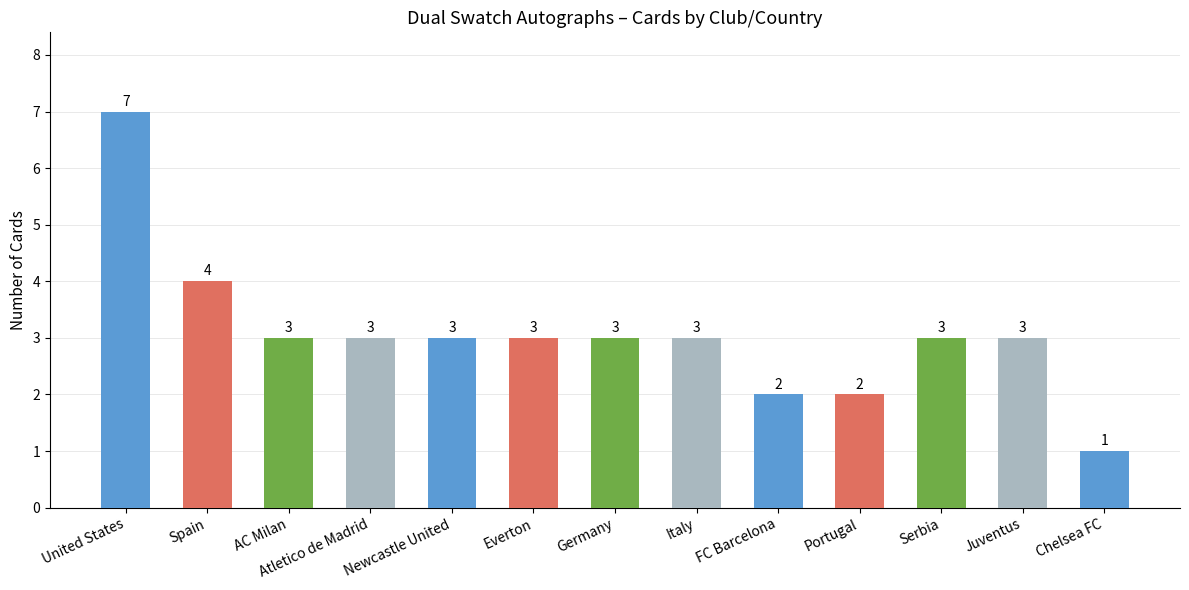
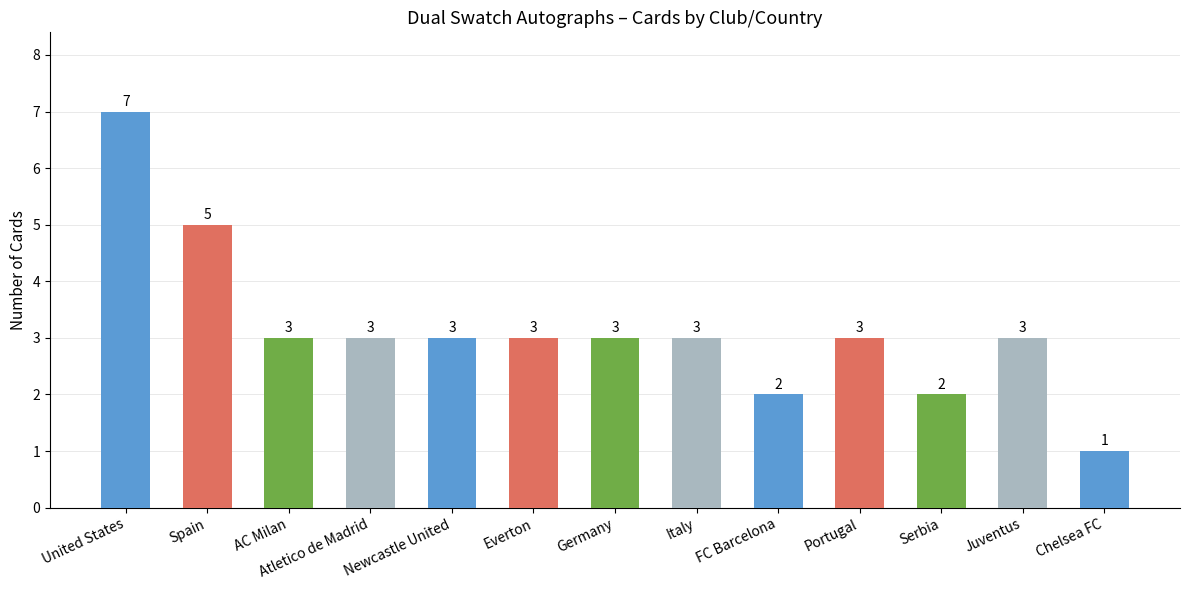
Spain: 4 -> 5
Portugal: 2 -> 3
Serbia: 3 -> 2
